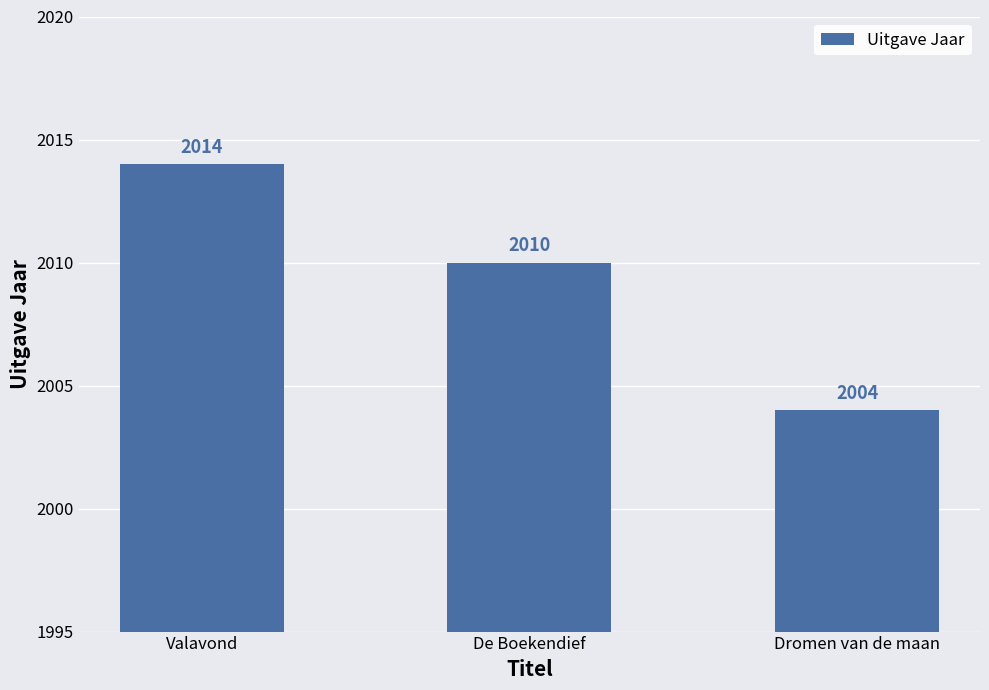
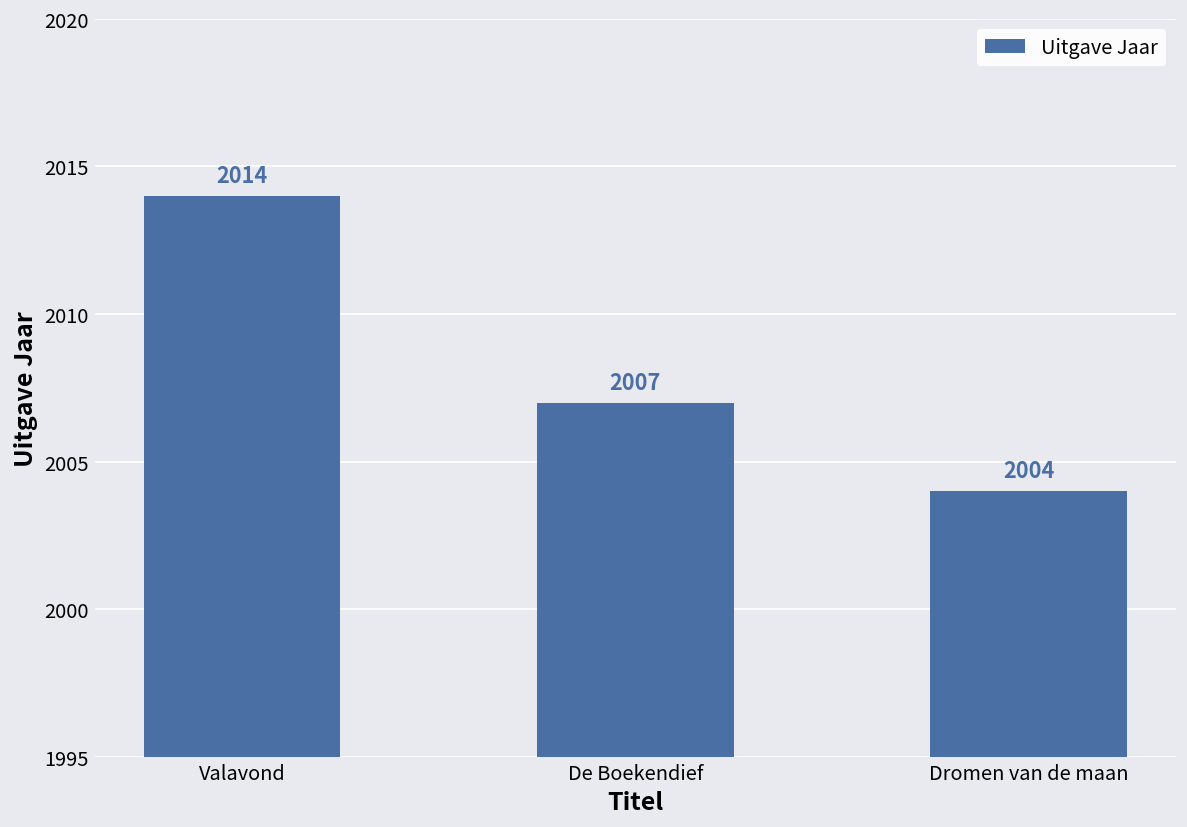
De Boekendief: 2010 -> 2007
